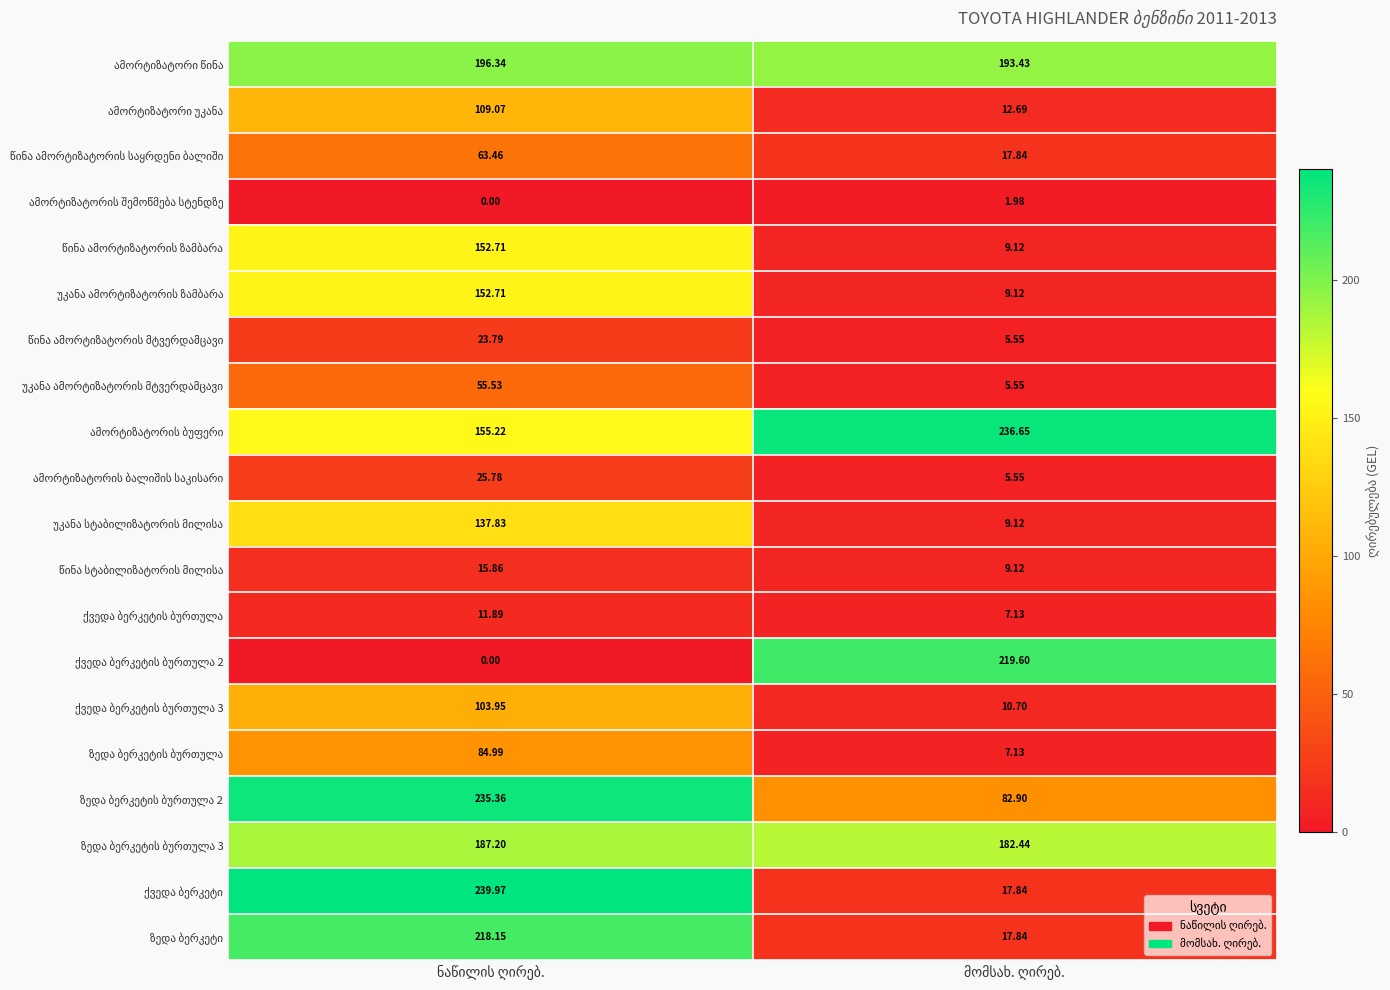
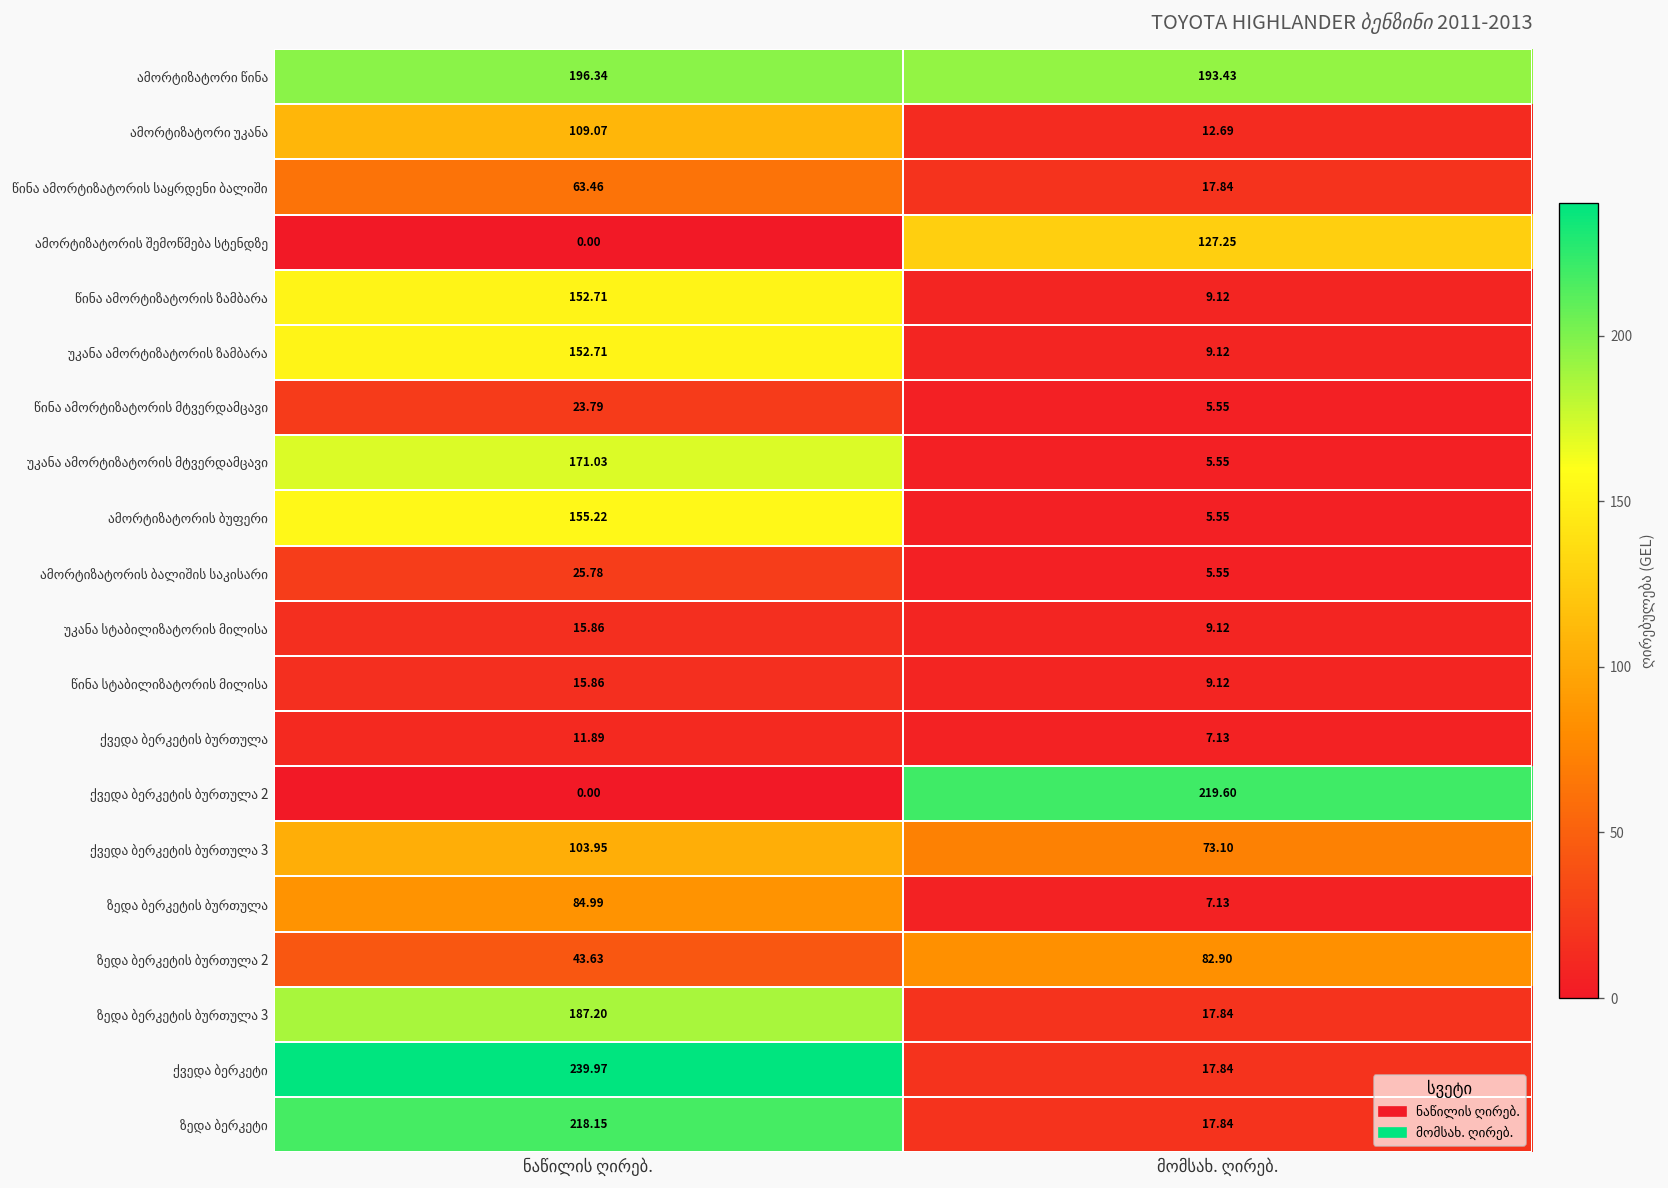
ამორტიზატორის შემოწმება სტენდზე, მომსახ. ღირებ.: 1.98 -> 127.25
უკანა ამორტიზატორის მტვერდამცავი, ნაწილის ღირებ.: 55.53 -> 171.03
ამორტიზატორის ბუფერი, მომსახ. ღირებ.: 236.65 -> 5.55
უკანა სტაბილიზატორის მილისა, ნაწილის ღირებ.: 137.83 -> 15.86
ქვედა ბერკეტის ბურთულა 3, მომსახ. ღირებ.: 10.70 -> 73.10
ზედა ბერკეტის ბურთულა 2, ნაწილის ღირებ.: 235.36 -> 43.63
ზედა ბერკეტის ბურთულა 3, მომსახ. ღირებ.: 182.44 -> 17.84
